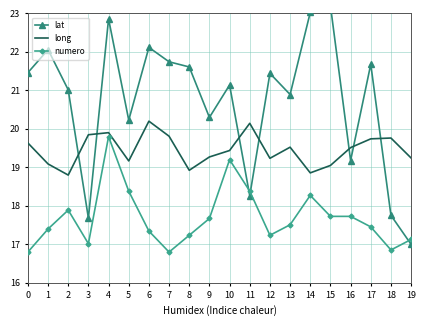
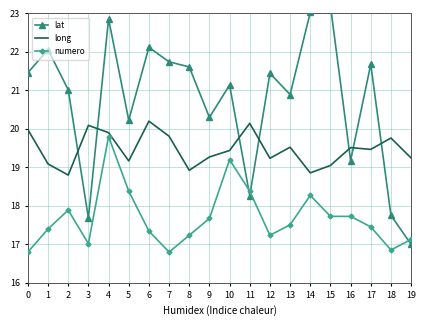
long, 0: 19.6 -> 20.0
long, 3: 19.8 -> 20.1
long, 17: 19.7 -> 19.5
